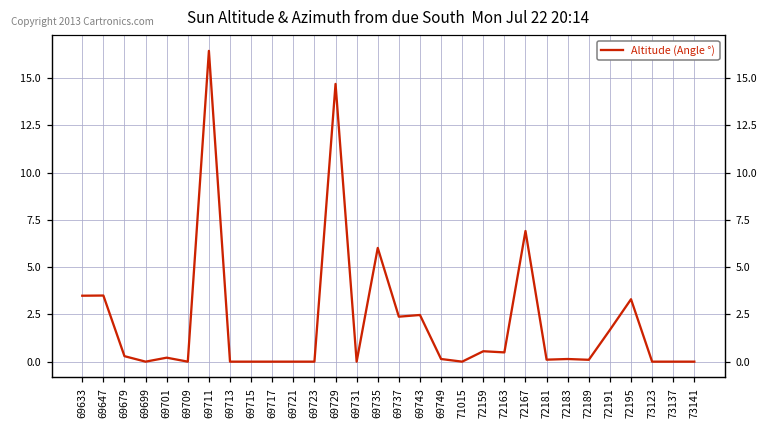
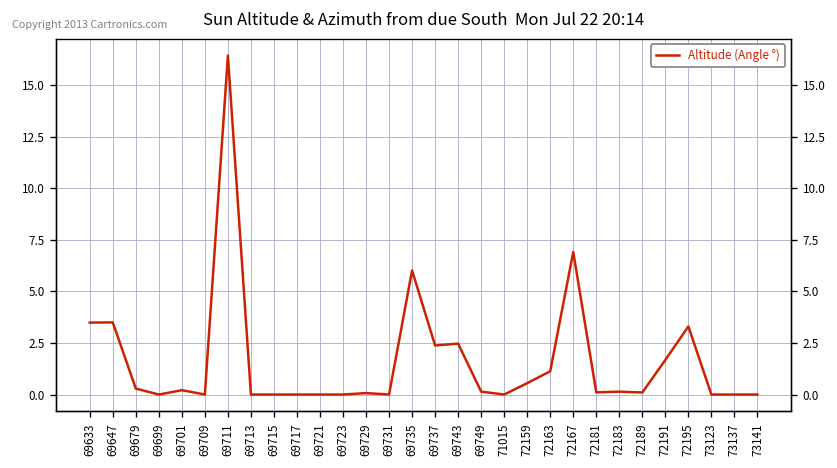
69729: 14.7 -> 0.1
72163: 0.5 -> 1.1
